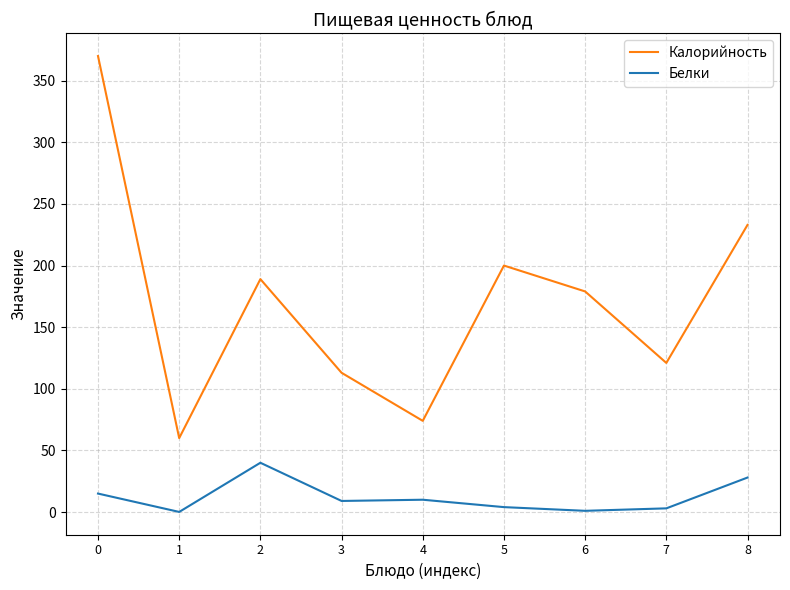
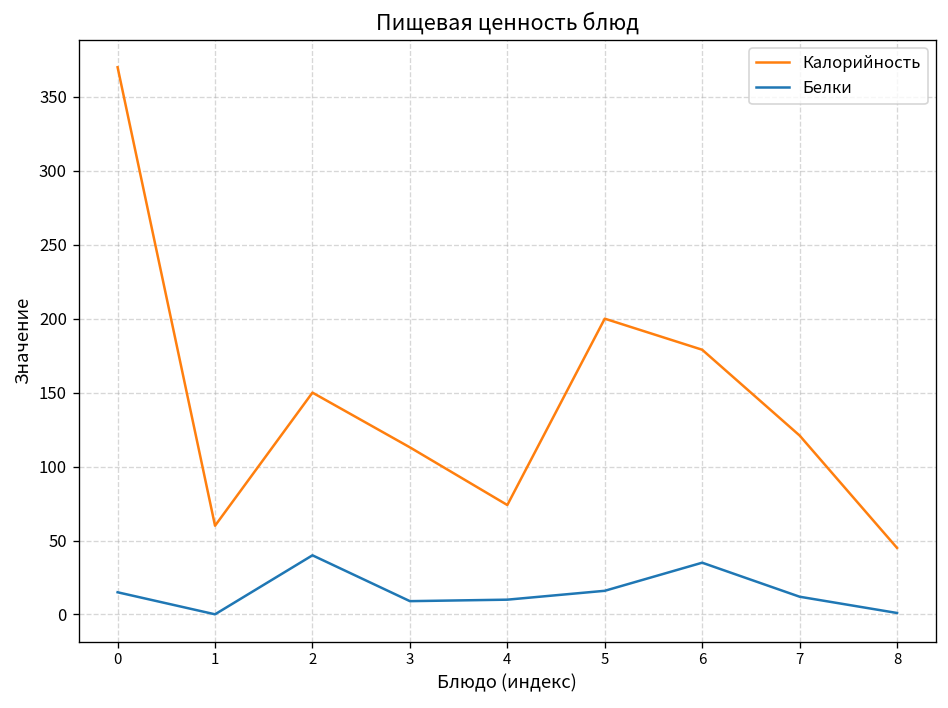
Калорийность, 2: 189 -> 150
Белки, 5: 4 -> 16
Белки, 6: 1 -> 35
Белки, 7: 3 -> 12
Калорийность, 8: 233 -> 45
Белки, 8: 28 -> 1
